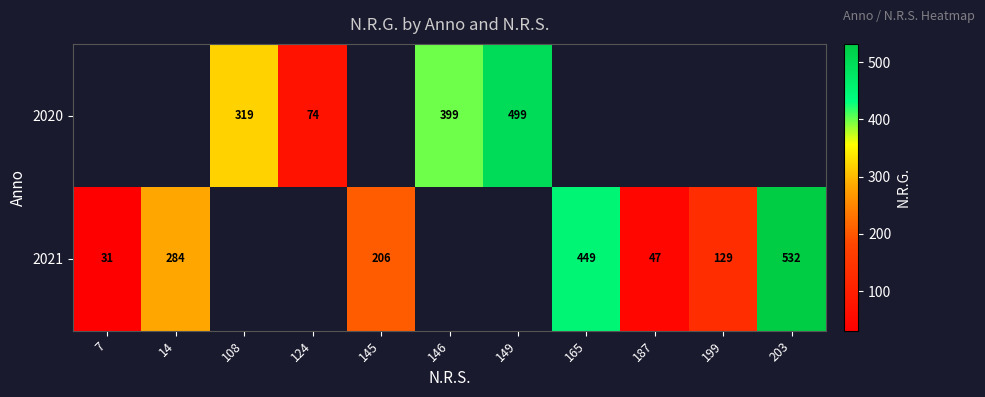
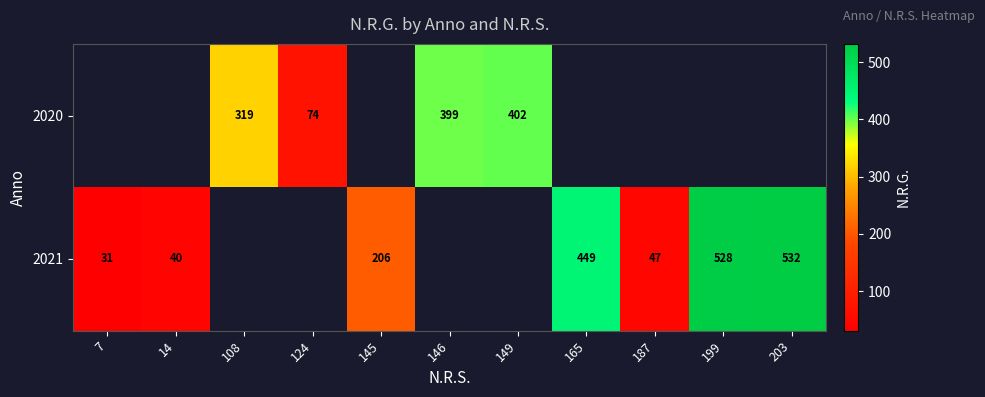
2020, 149: 499 -> 402
2021, 14: 284 -> 40
2021, 199: 129 -> 528
